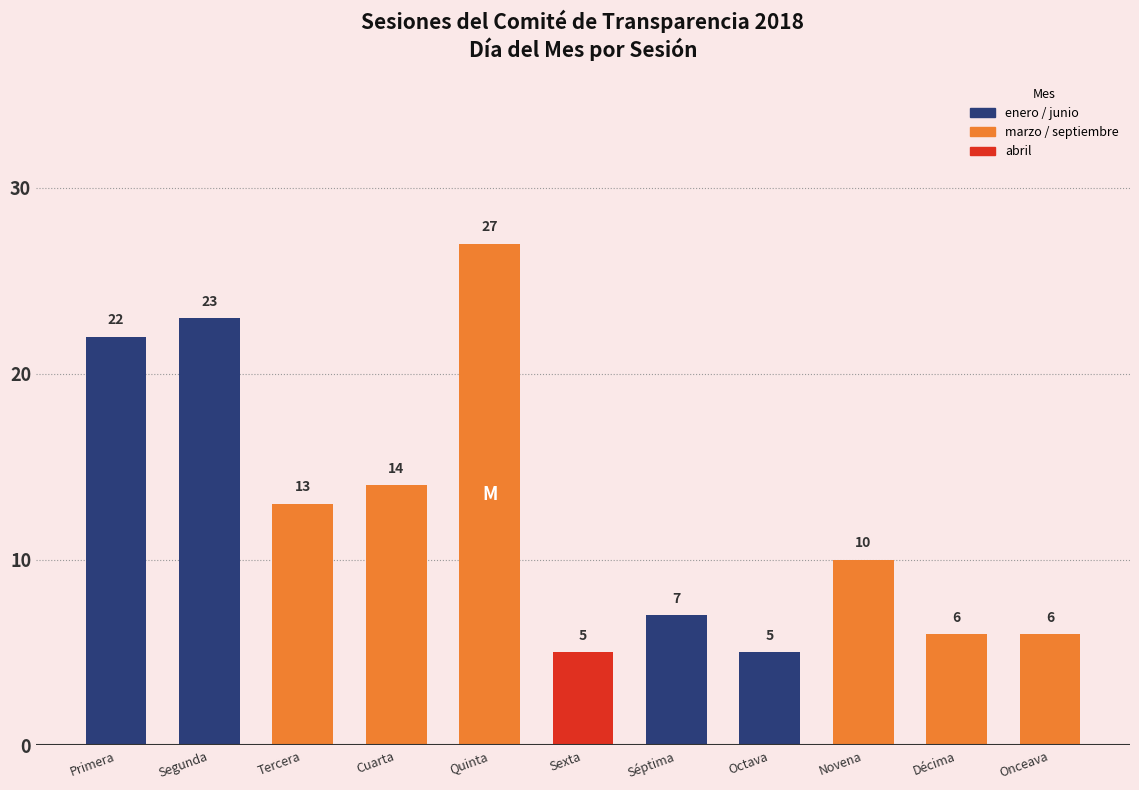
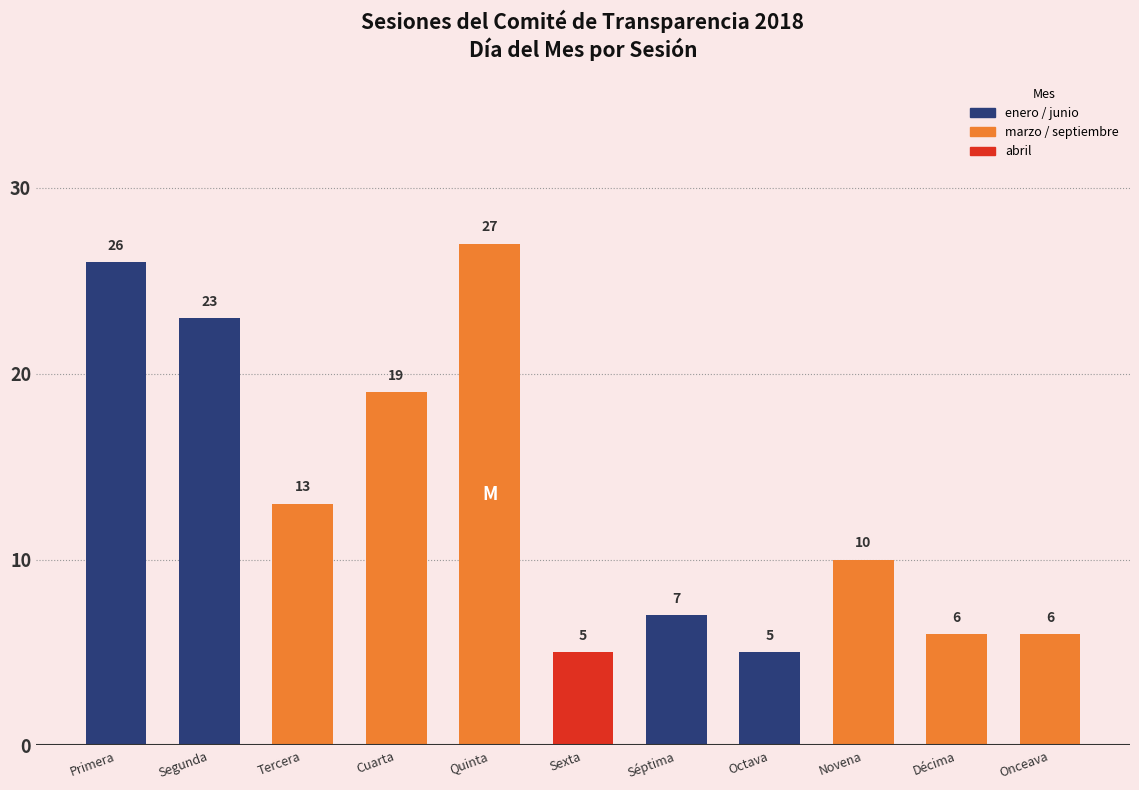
Primera: 22 -> 26
Cuarta: 14 -> 19
